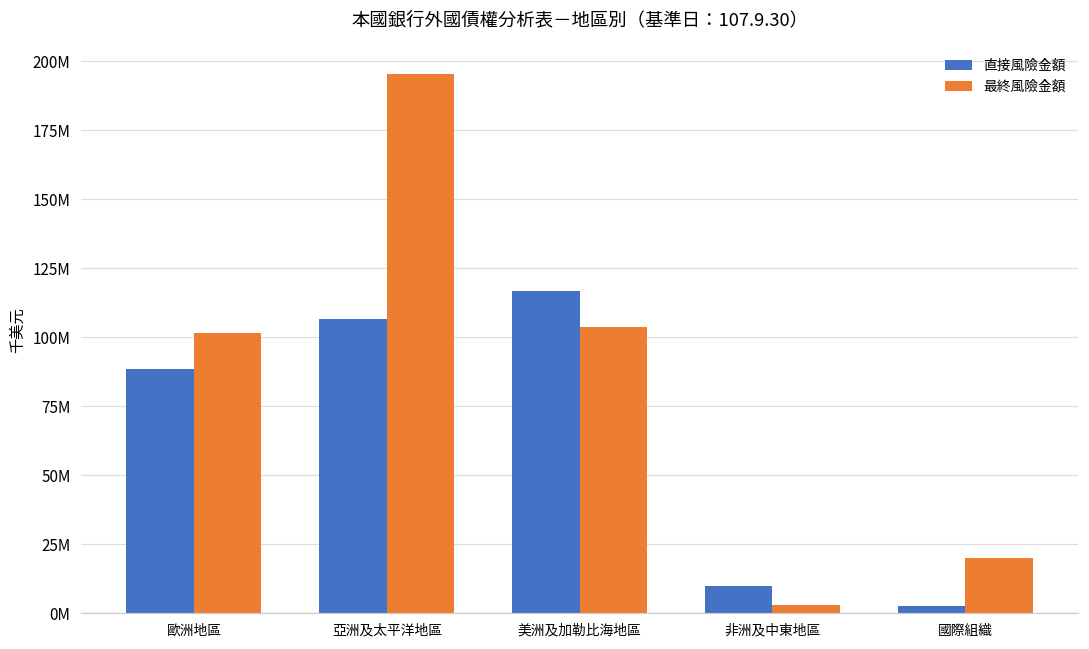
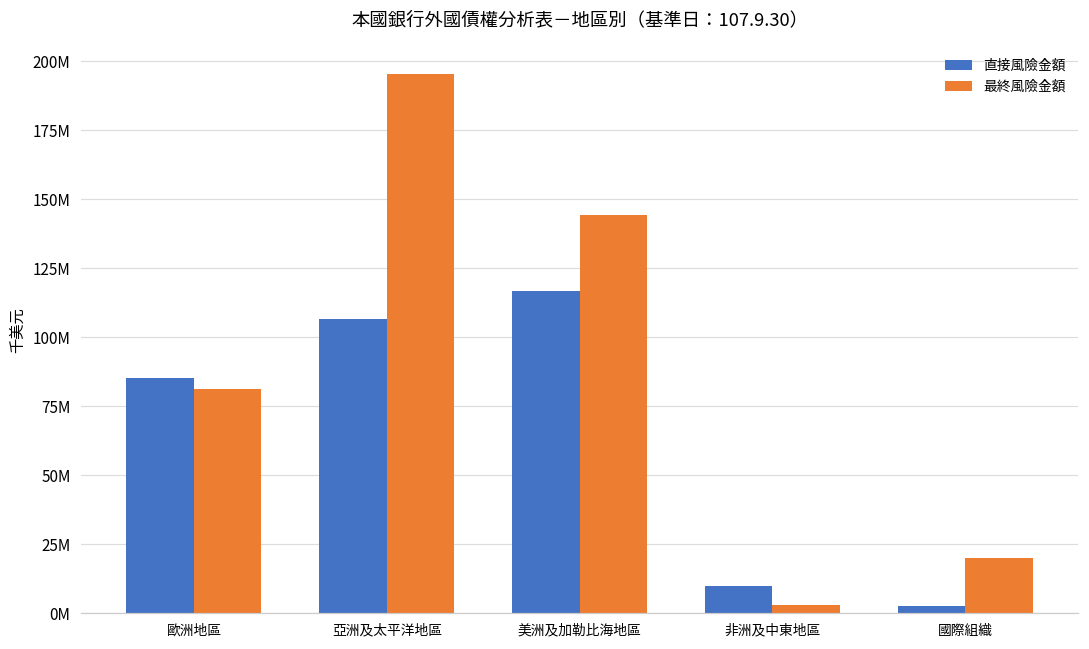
直接風險金額, 歐洲地區: 89000000 -> 85000000
最終風險金額, 歐洲地區: 102000000 -> 81000000
最終風險金額, 美洲及加勒比海地區: 104000000 -> 144000000
